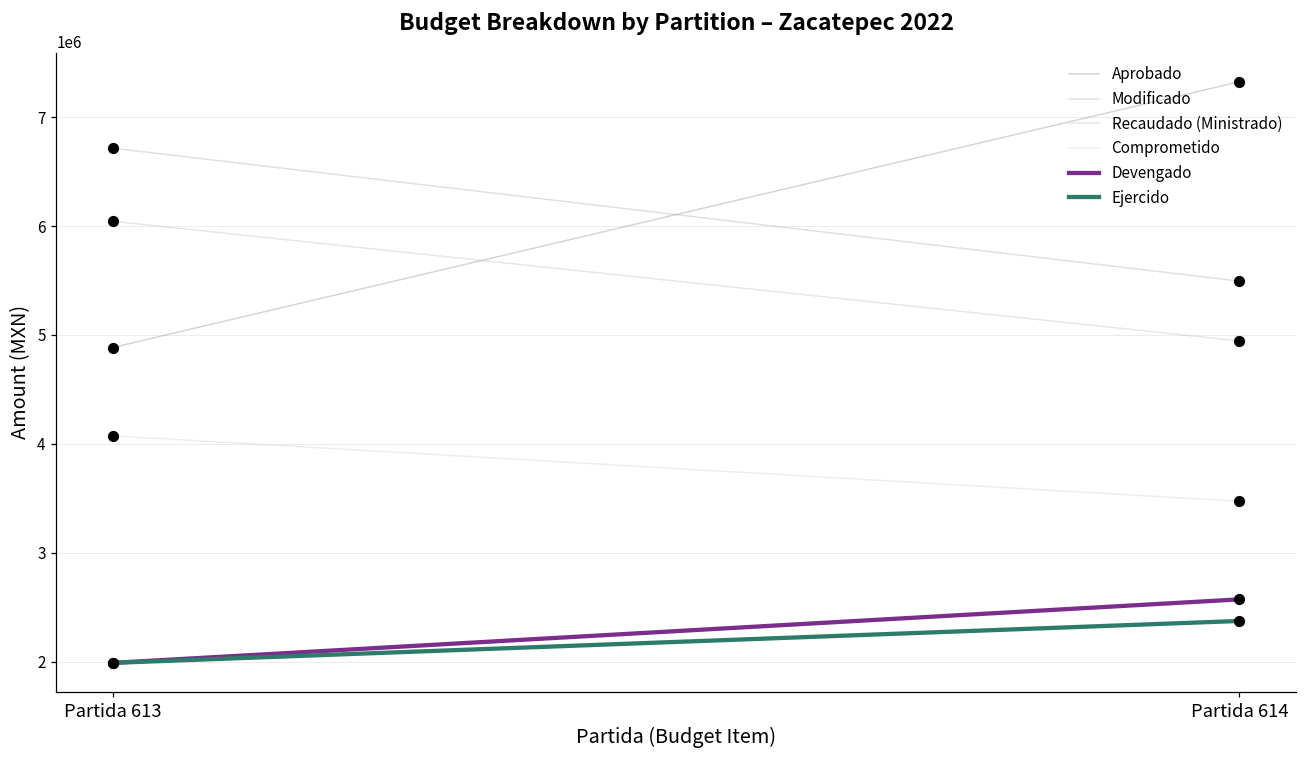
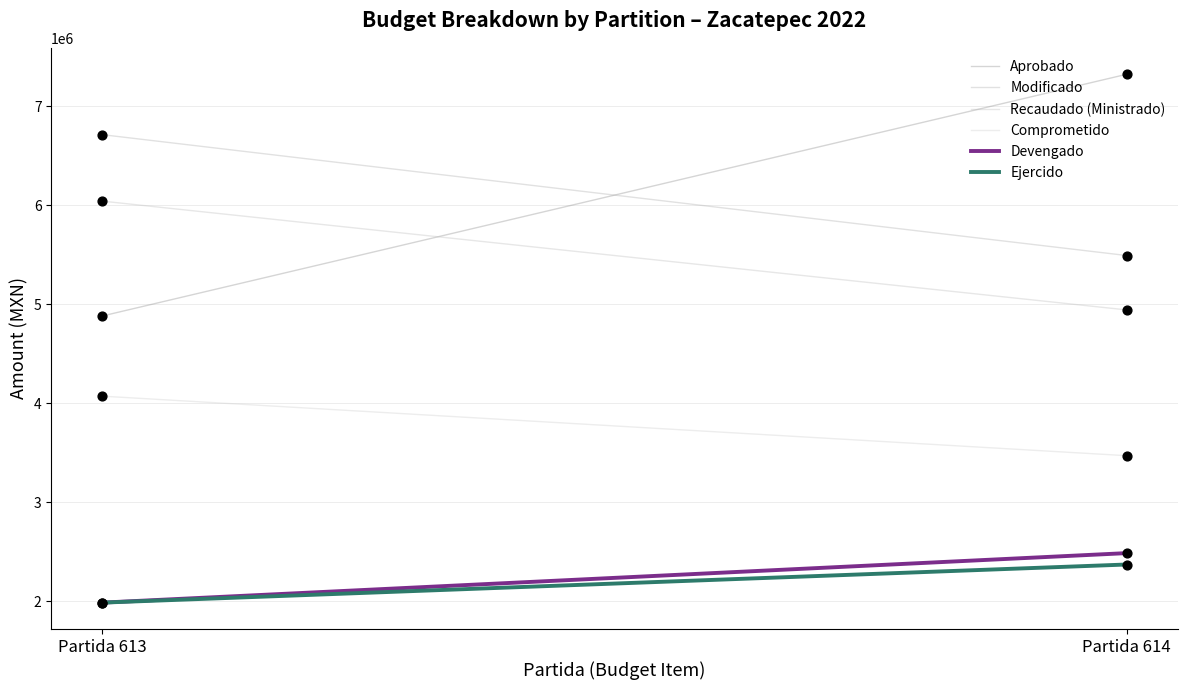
Devengado, Partida 614: 2600000 -> 2500000
